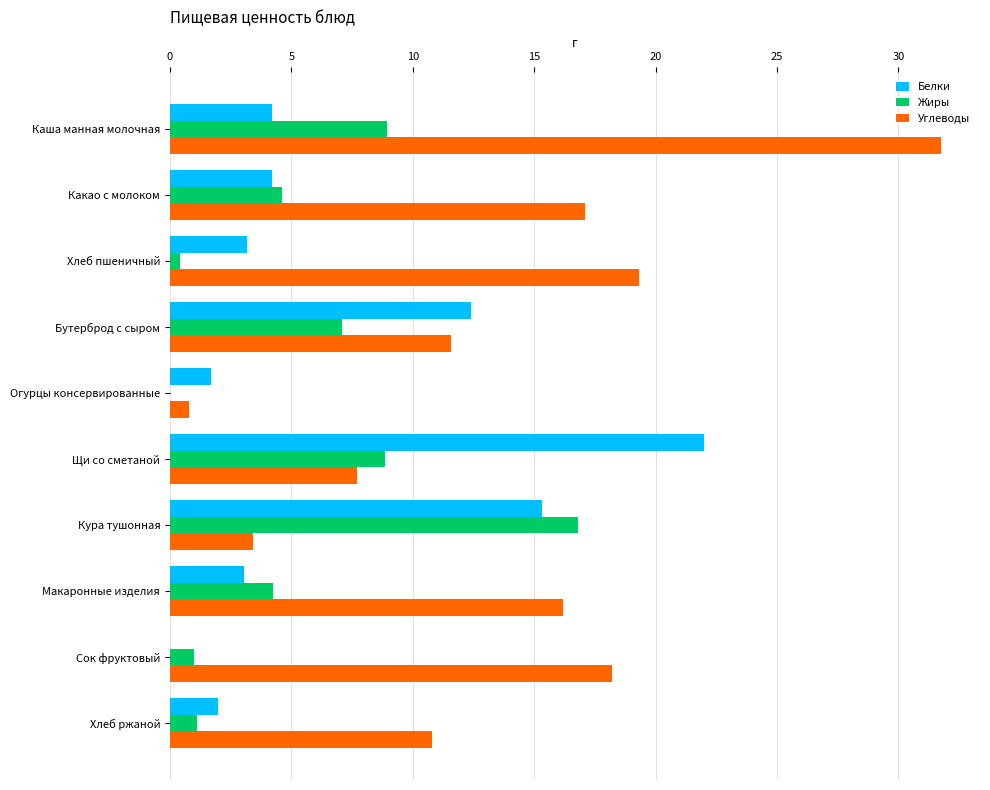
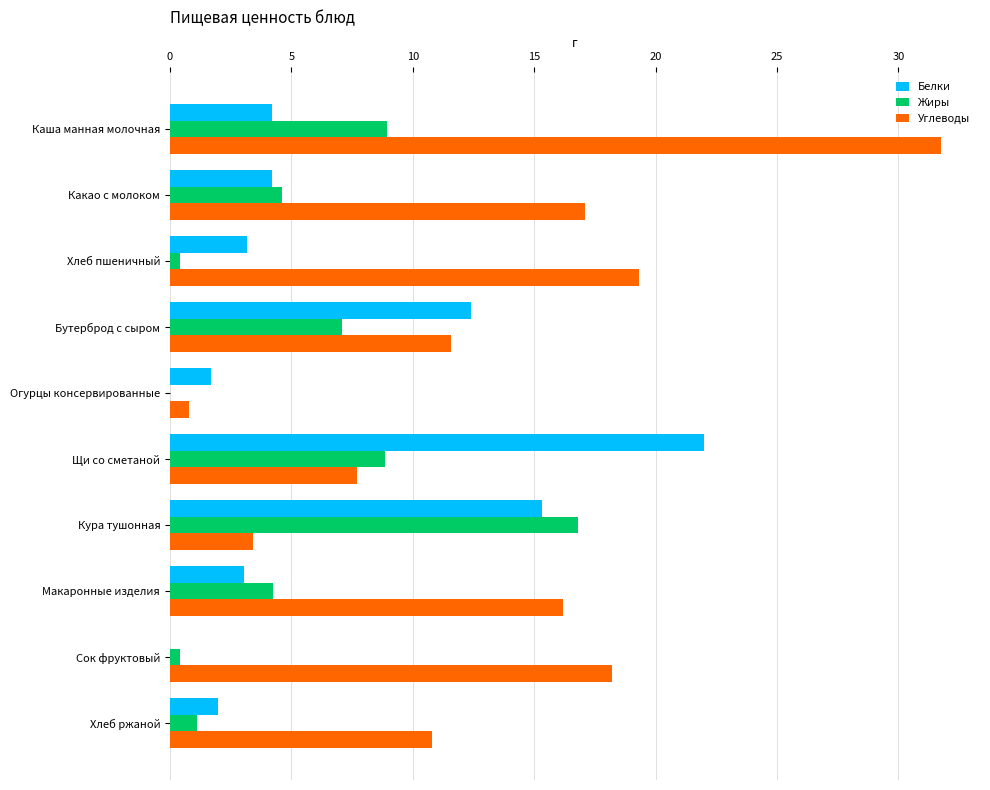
Жиры, Сок фруктовый: 1.0 -> 0.4
